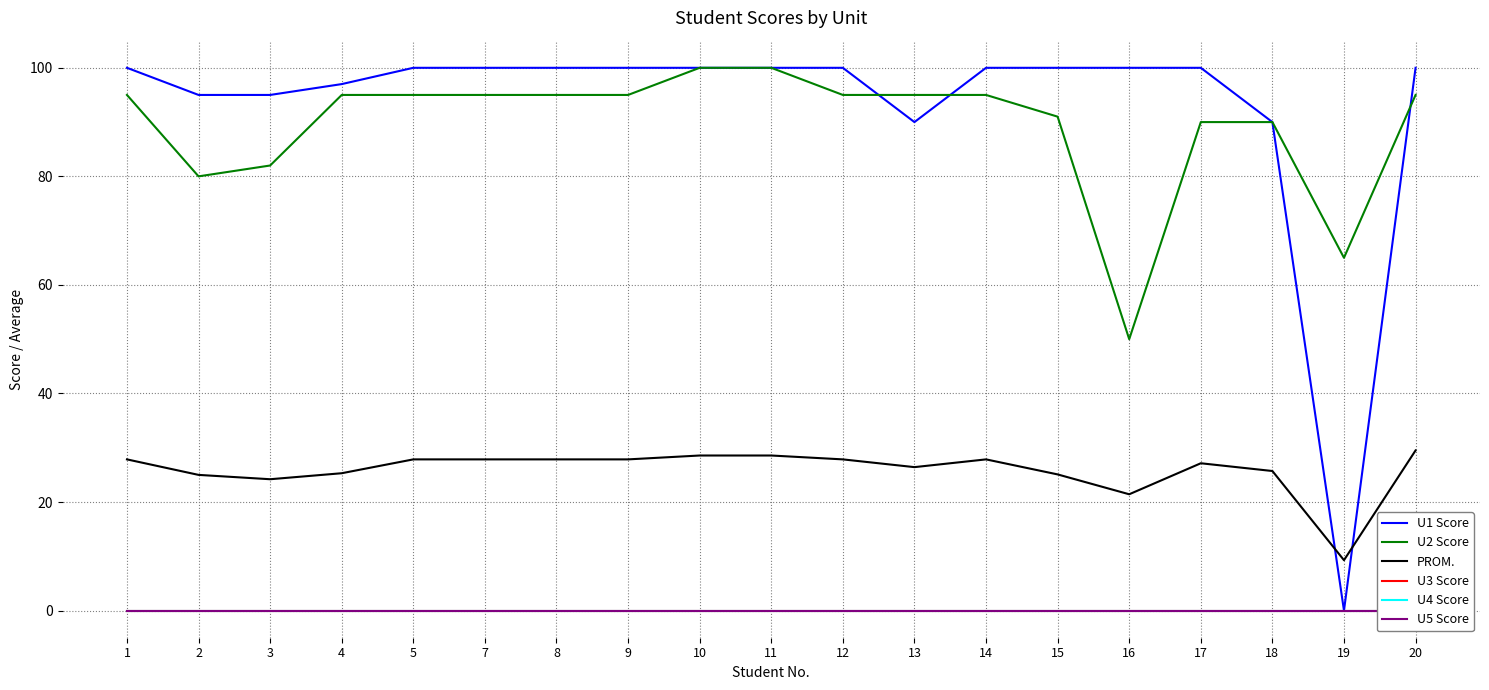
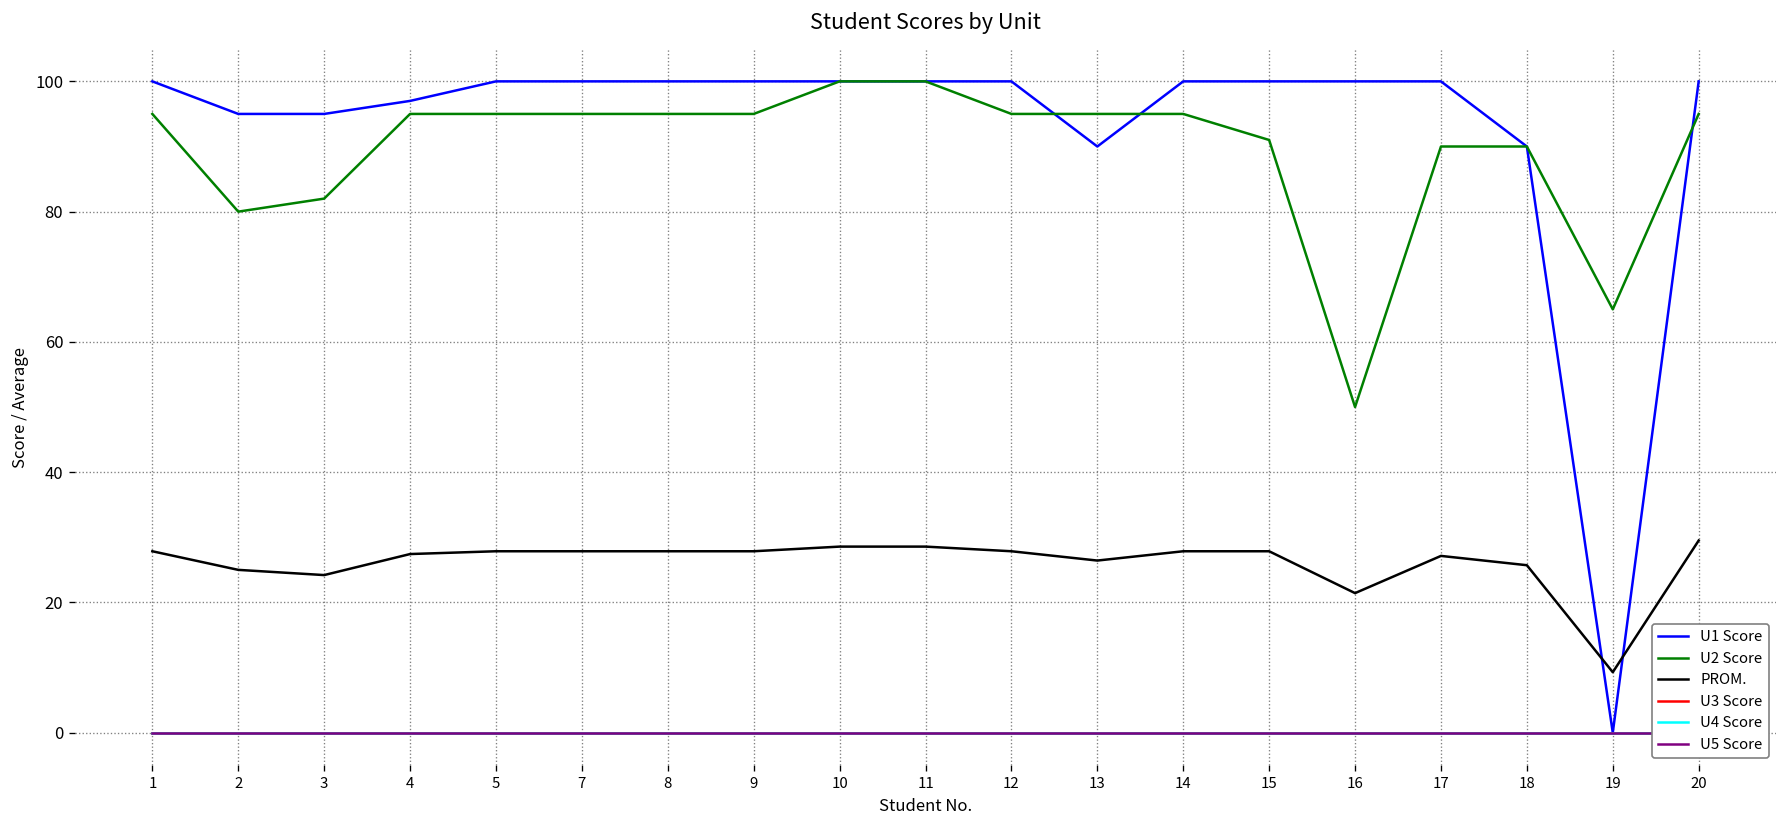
PROM., 4: 25 -> 27
PROM., 15: 25 -> 28
